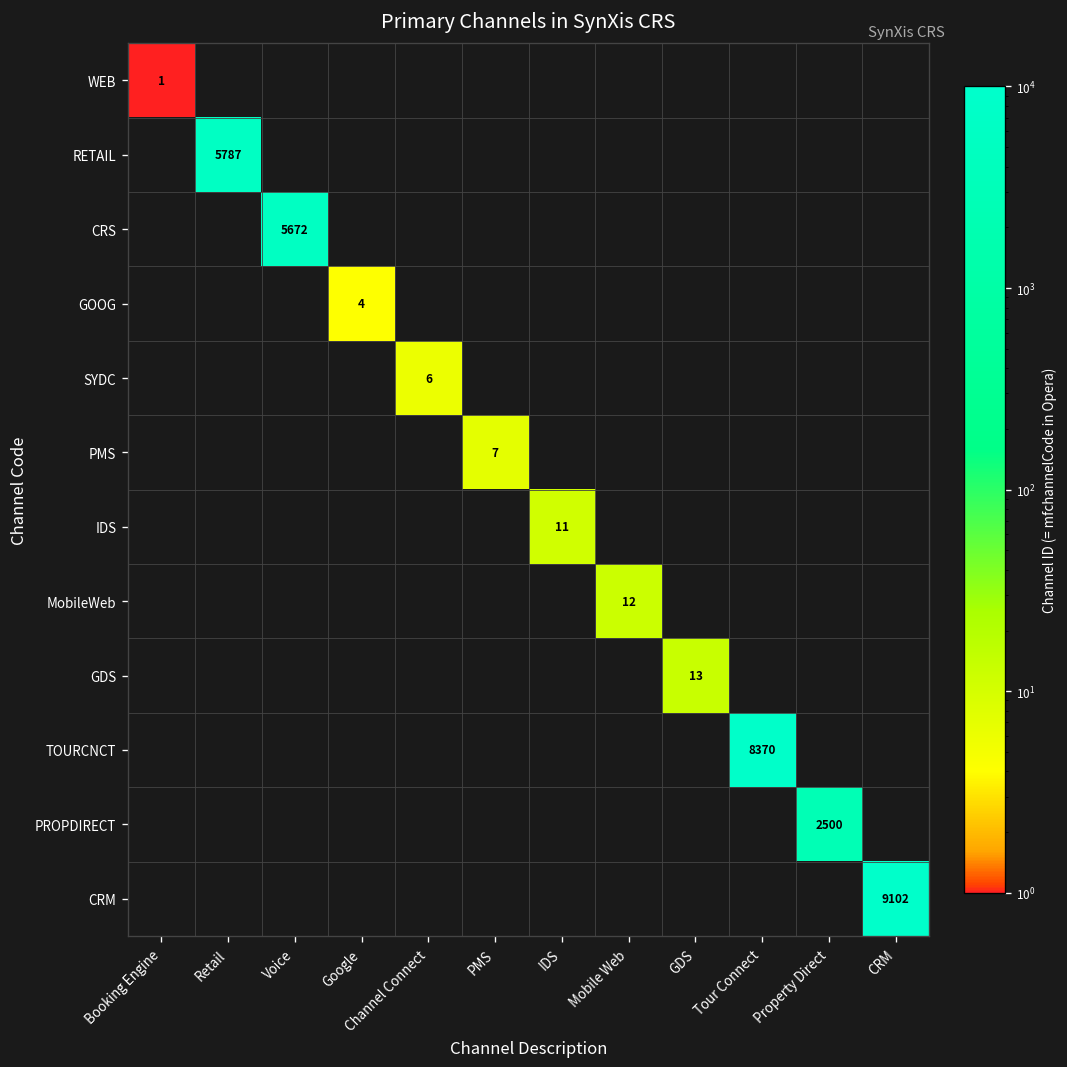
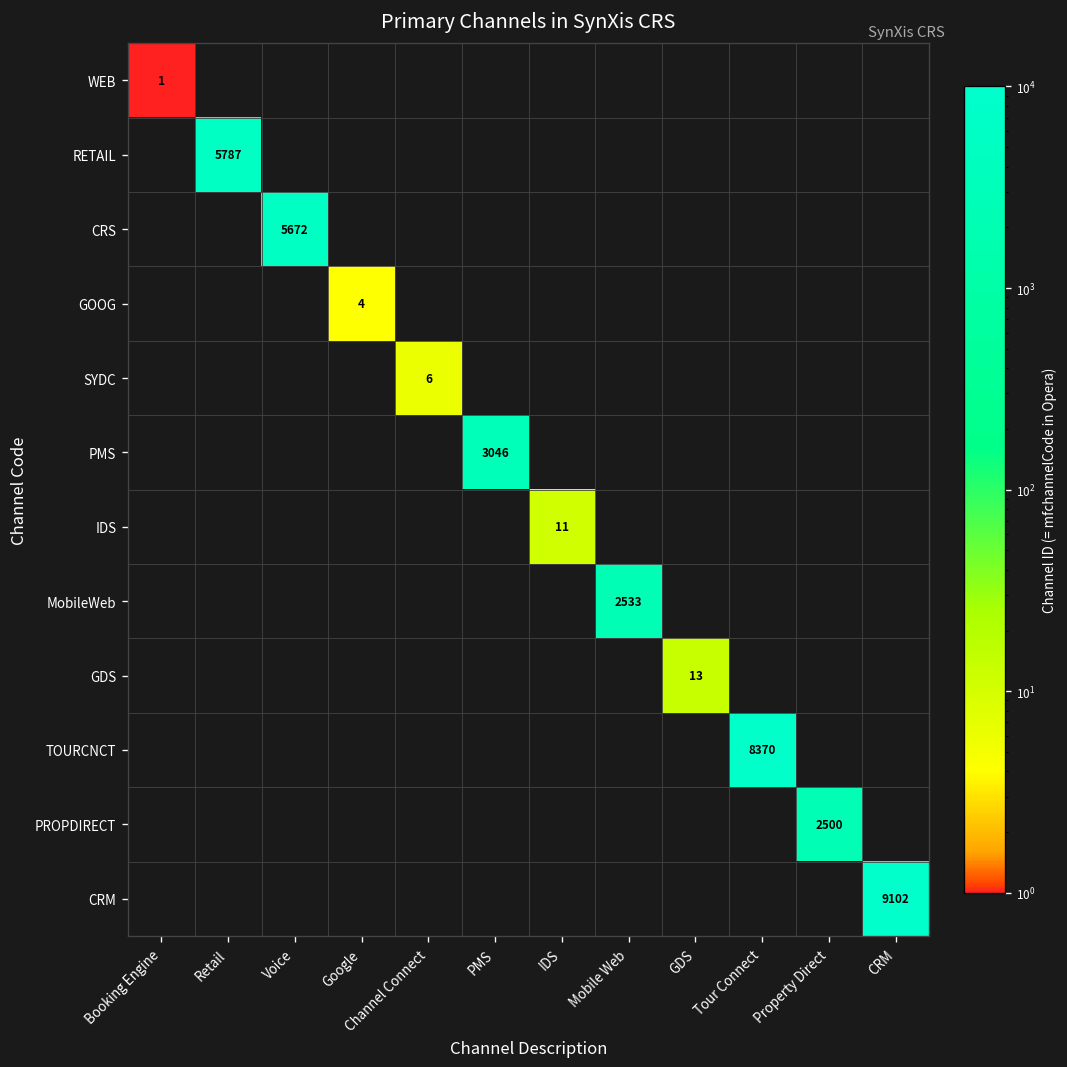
PMS, PMS: 7 -> 3046
MobileWeb, Mobile Web: 12 -> 2533
